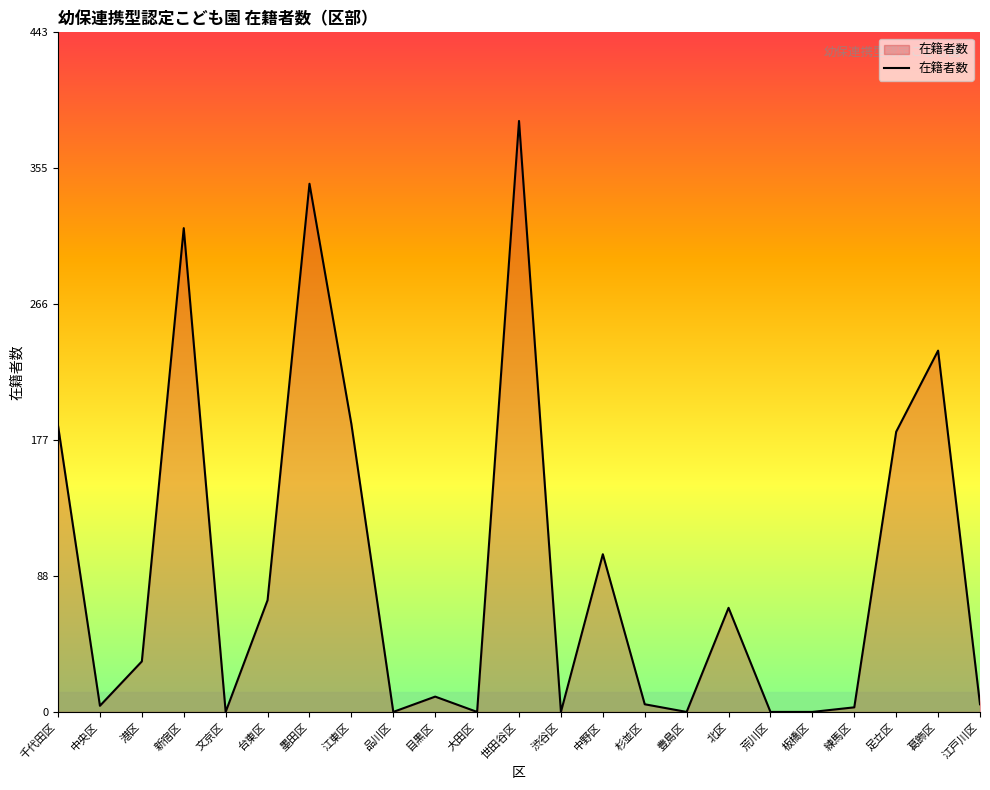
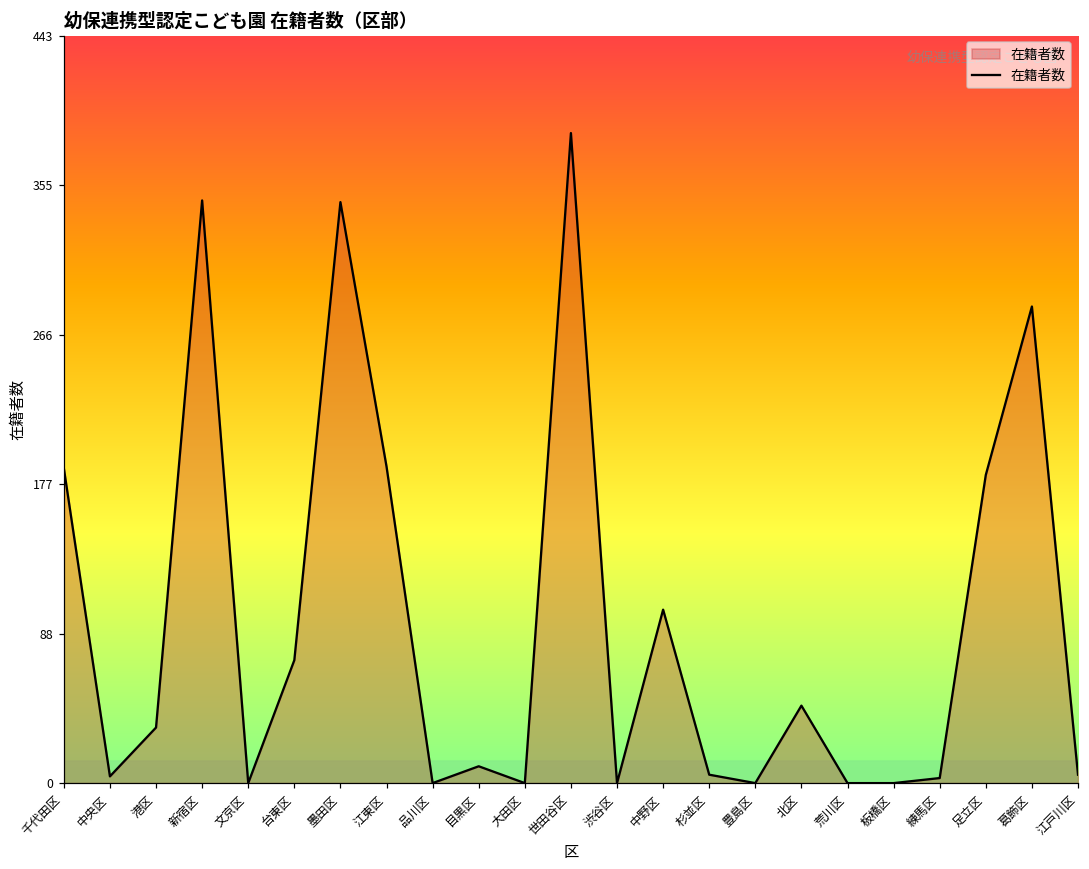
新宿区: 316 -> 346
北区: 68 -> 46
葛飾区: 236 -> 283
